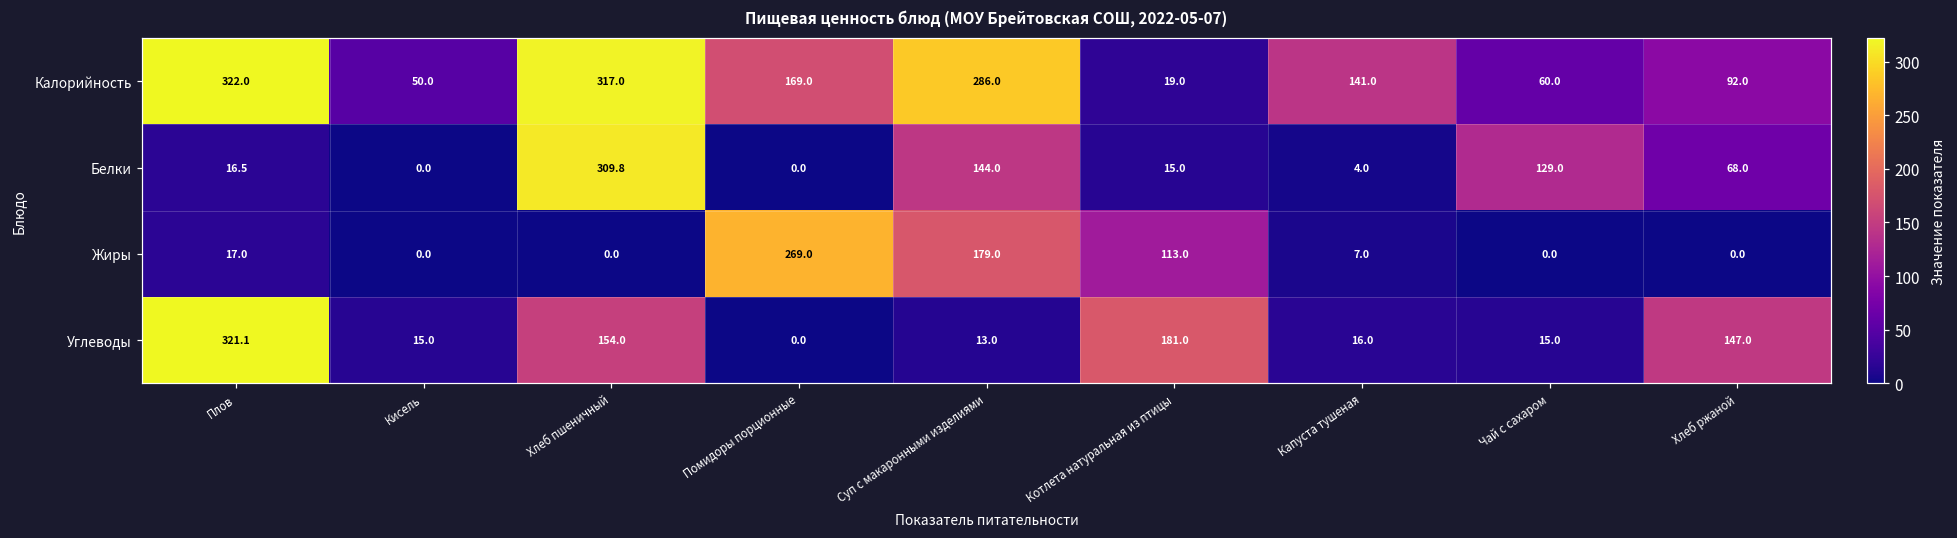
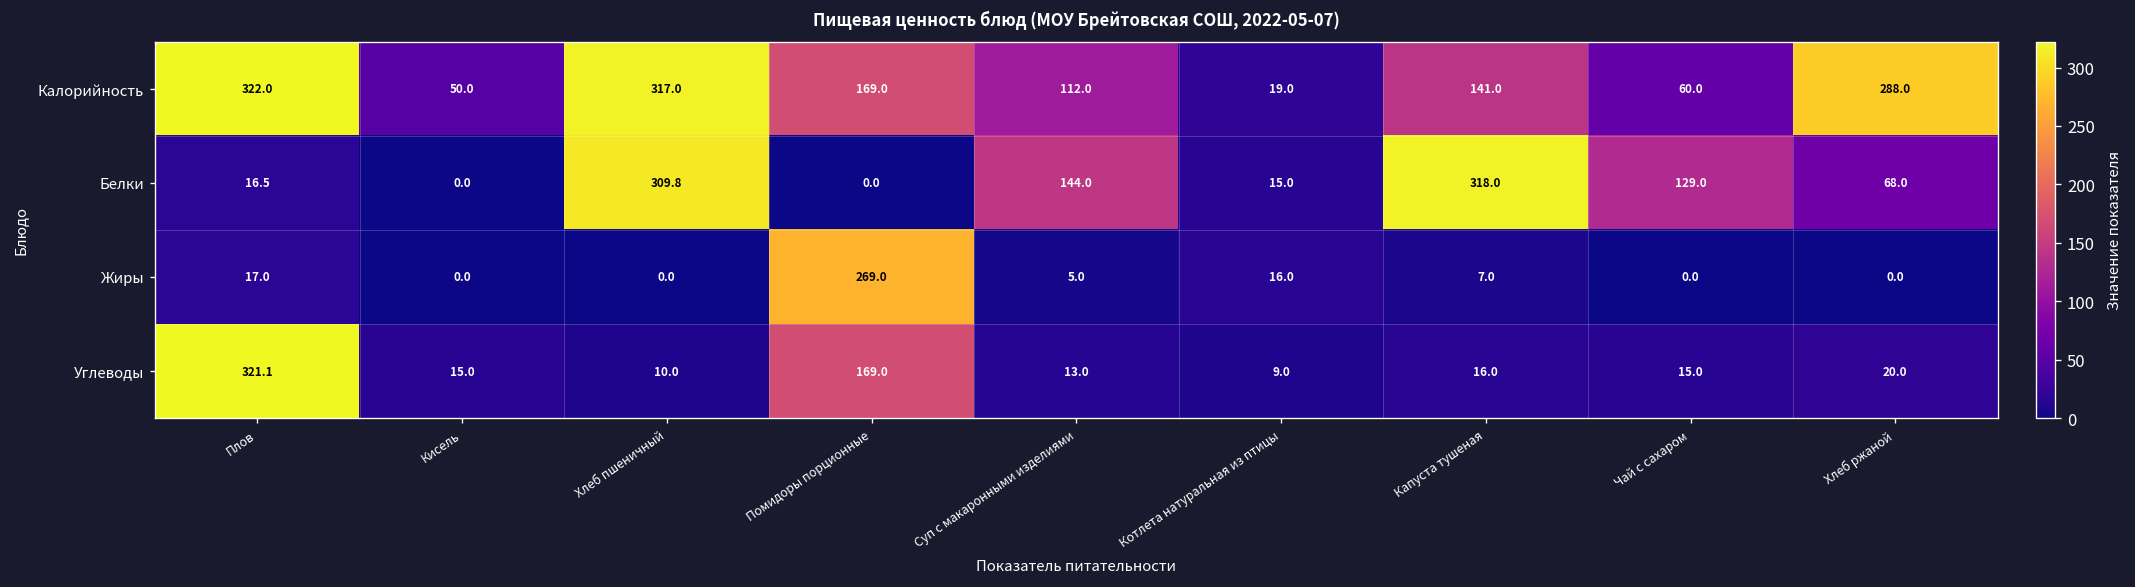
Калорийность, Суп с макаронными изделиями: 286.0 -> 112.0
Калорийность, Хлеб ржаной: 92.0 -> 288.0
Белки, Капуста тушеная: 4.0 -> 318.0
Жиры, Суп с макаронными изделиями: 179.0 -> 5.0
Жиры, Котлета натуральная из птицы: 113.0 -> 16.0
Углеводы, Хлеб пшеничный: 154.0 -> 10.0
Углеводы, Помидоры порционные: 0.0 -> 169.0
Углеводы, Котлета натуральная из птицы: 181.0 -> 9.0
Углеводы, Хлеб ржаной: 147.0 -> 20.0
